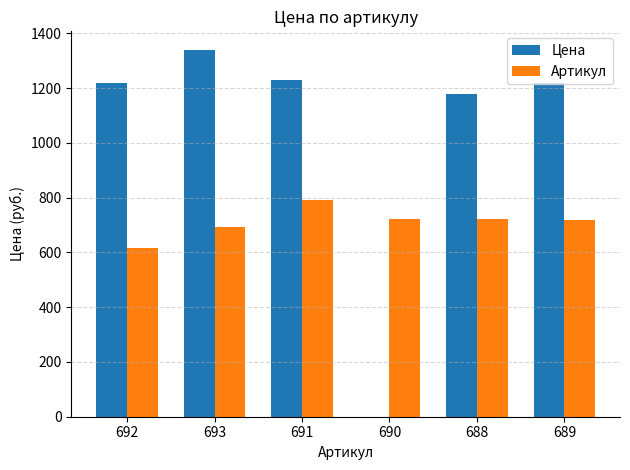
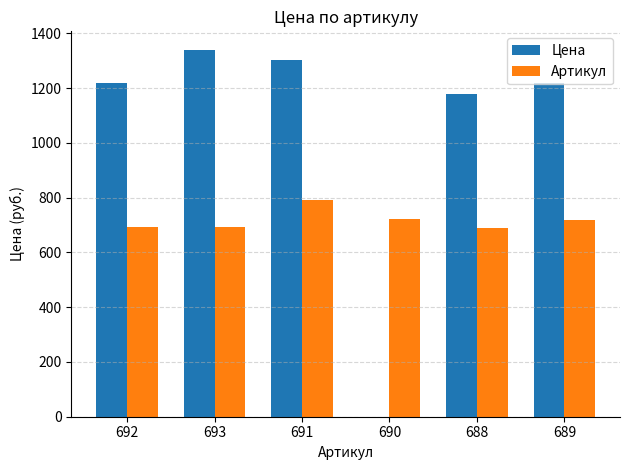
Артикул, 692: 620 -> 690
Цена, 691: 1230 -> 1300
Артикул, 688: 720 -> 690
